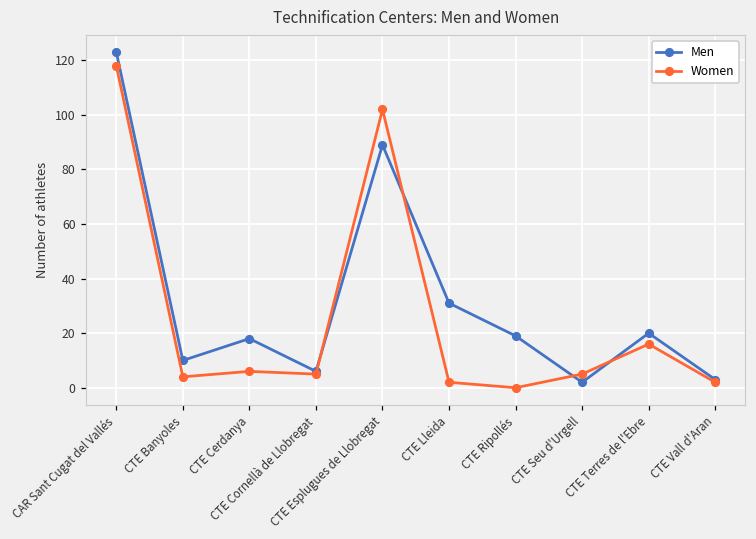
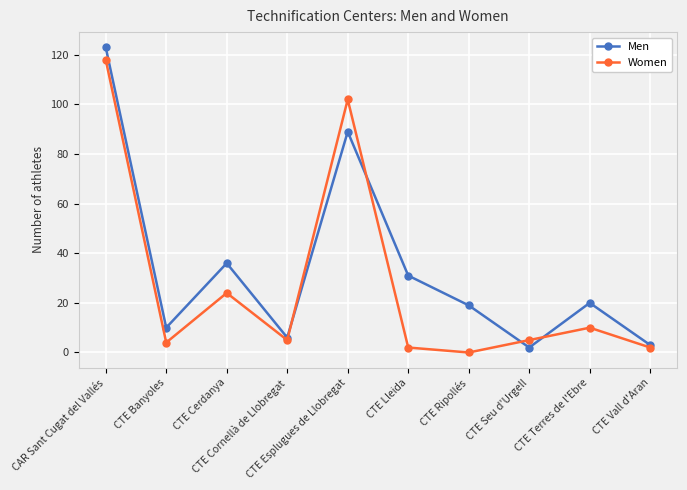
Men, CTE Cerdanya: 18 -> 36
Women, CTE Cerdanya: 6 -> 24
Women, CTE Terres de l'Ebre: 16 -> 10
